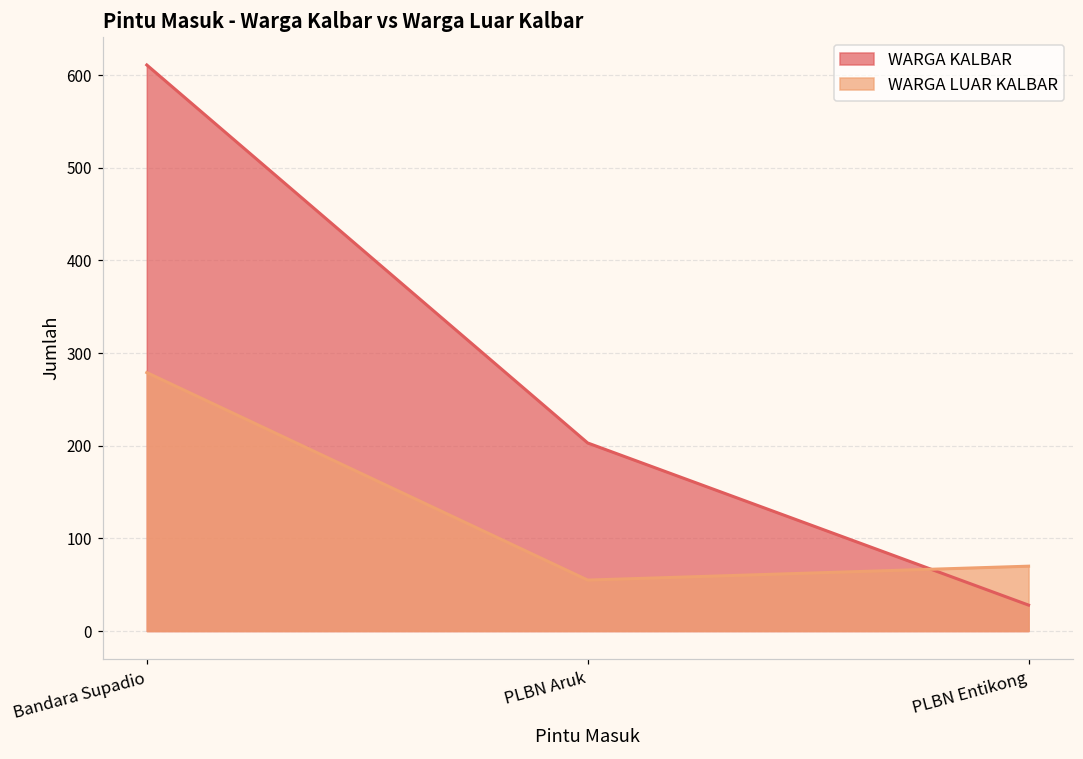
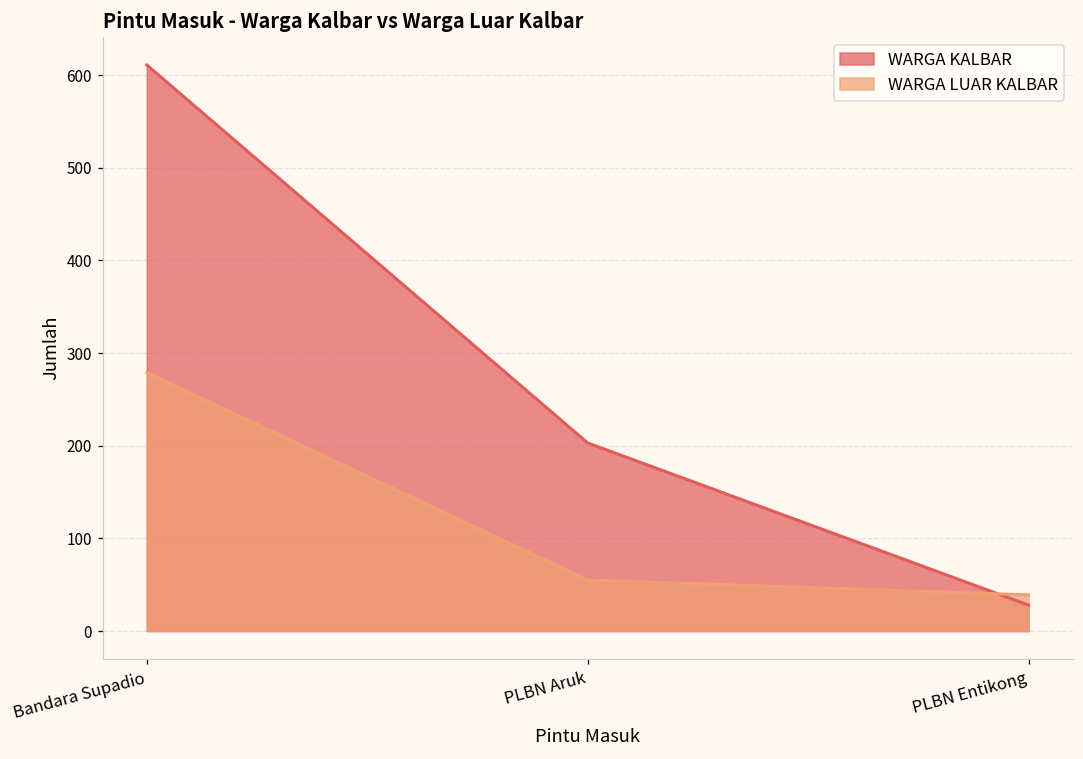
WARGA LUAR KALBAR, PLBN Entikong: 70 -> 40
